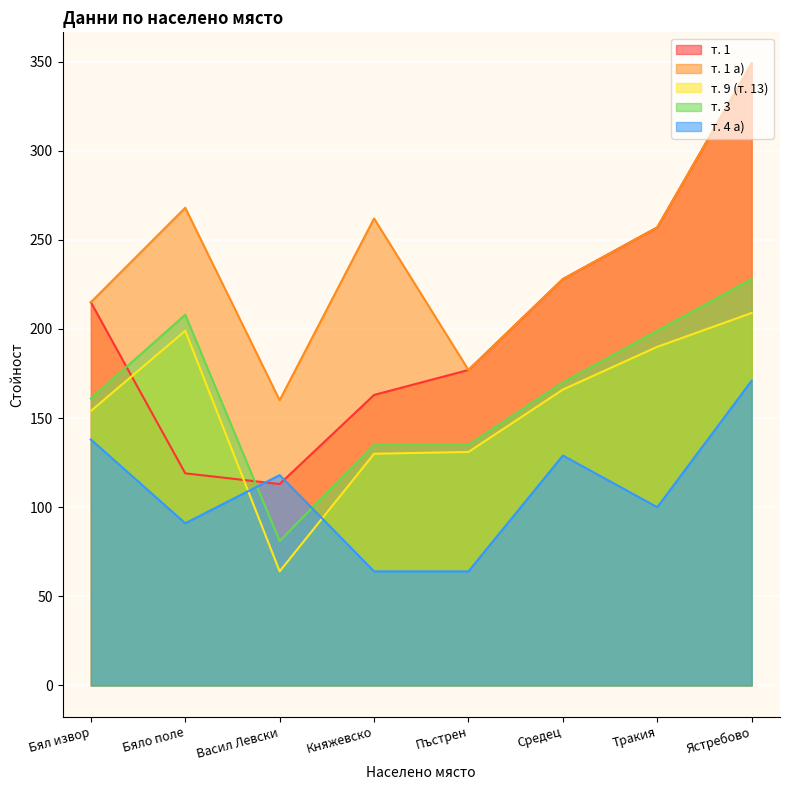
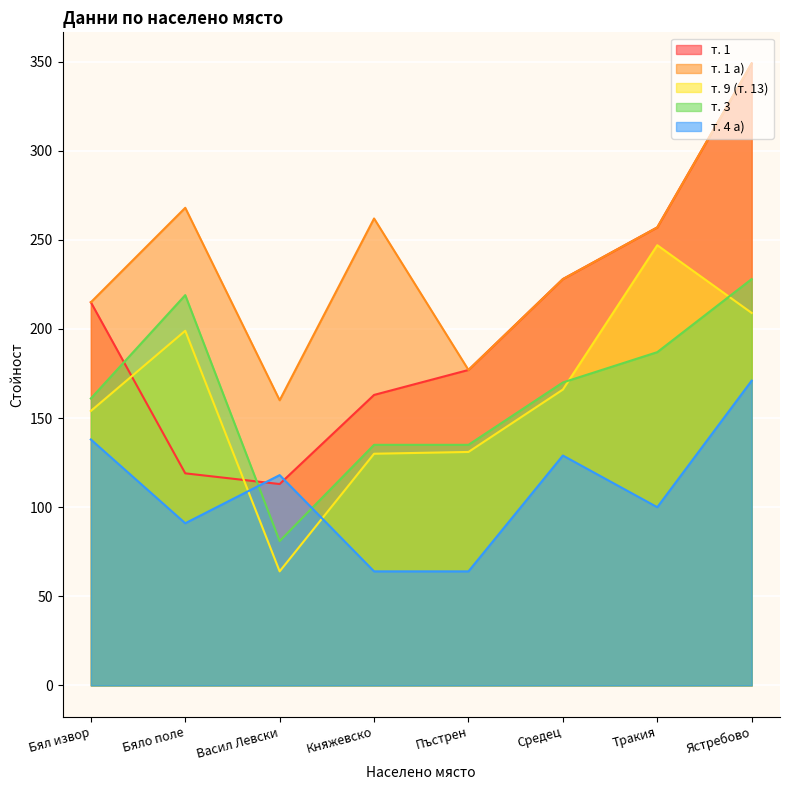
т. 3, Бяло поле: 208 -> 219
т. 9 (т. 13), Тракия: 190 -> 247
т. 3, Тракия: 199 -> 187
